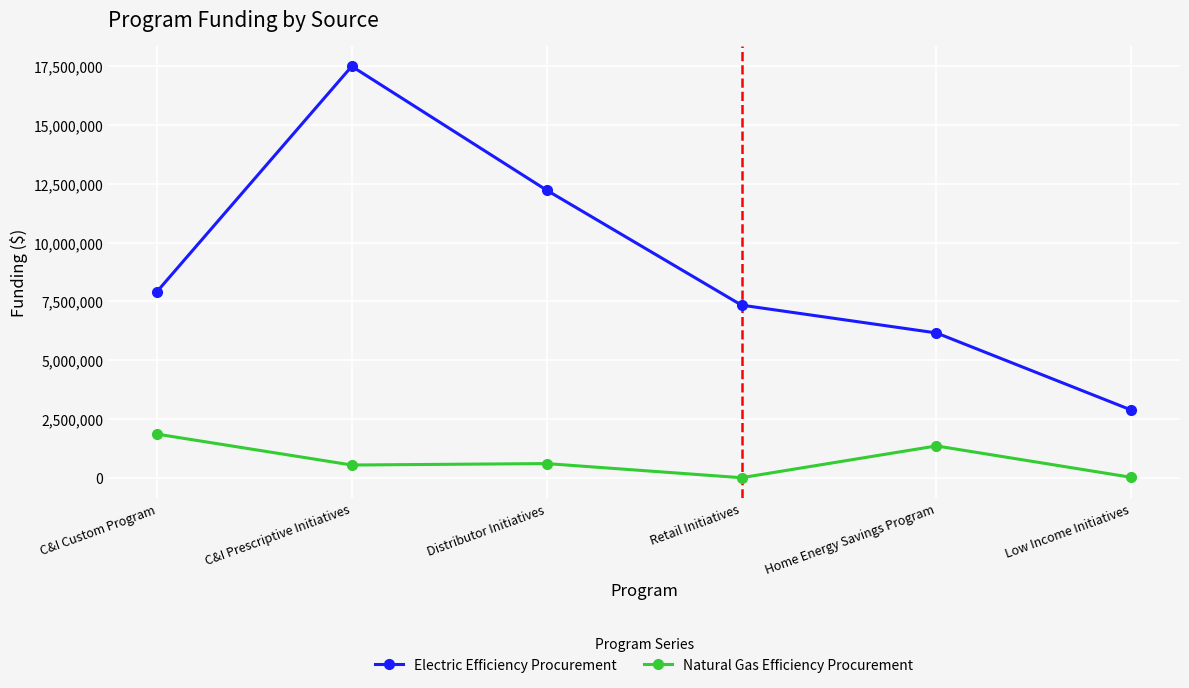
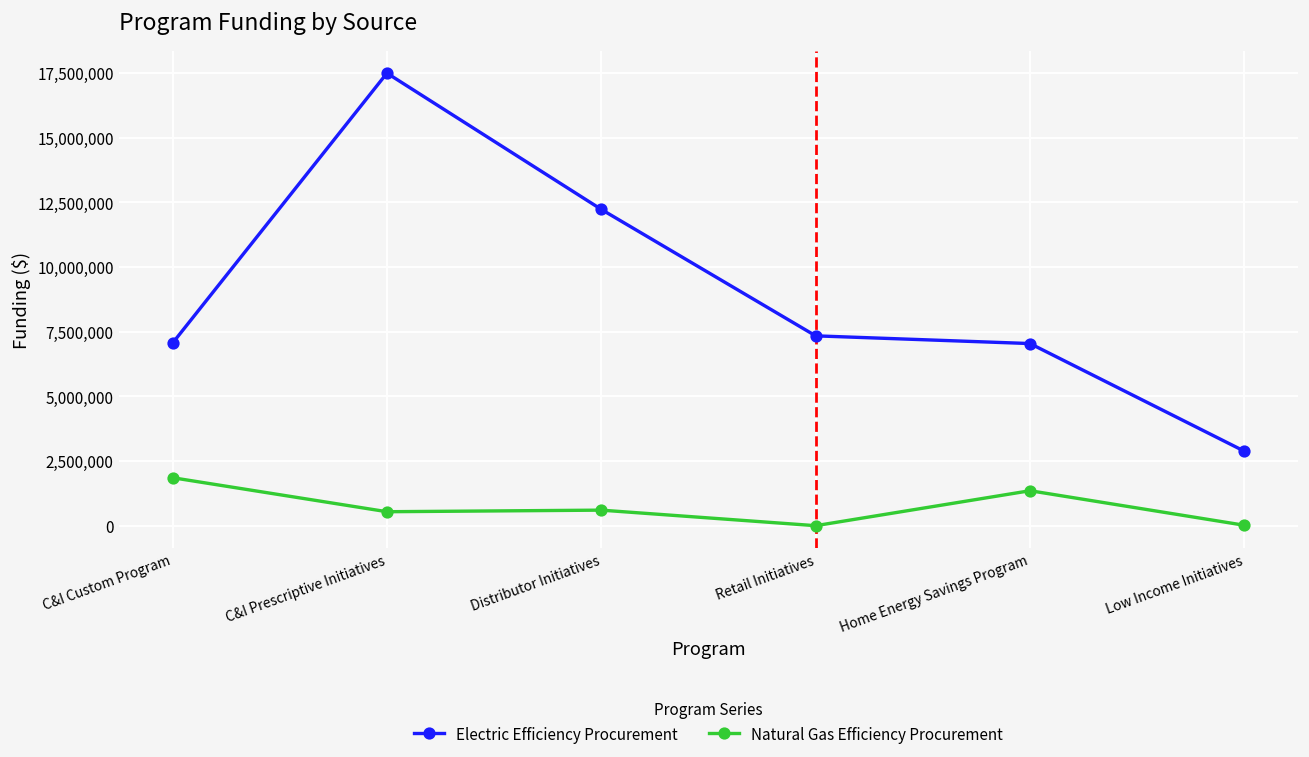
Electric Efficiency Procurement, C&I Custom Program: 7,900,000 -> 7,100,000
Electric Efficiency Procurement, Home Energy Savings Program: 6,200,000 -> 7,000,000
